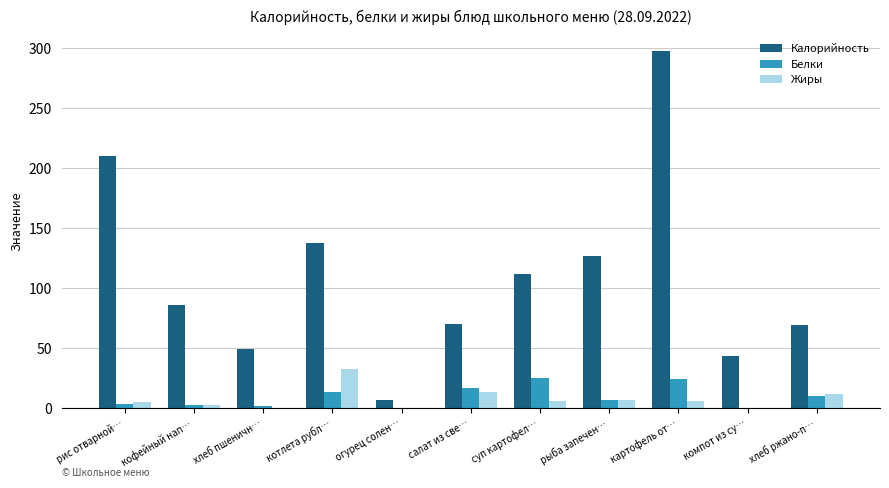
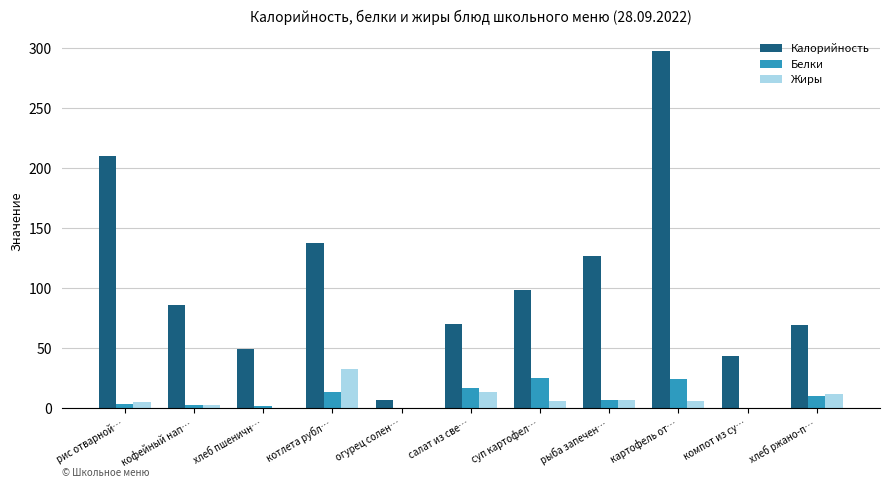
Калорийность, суп картофел…: 112 -> 98
